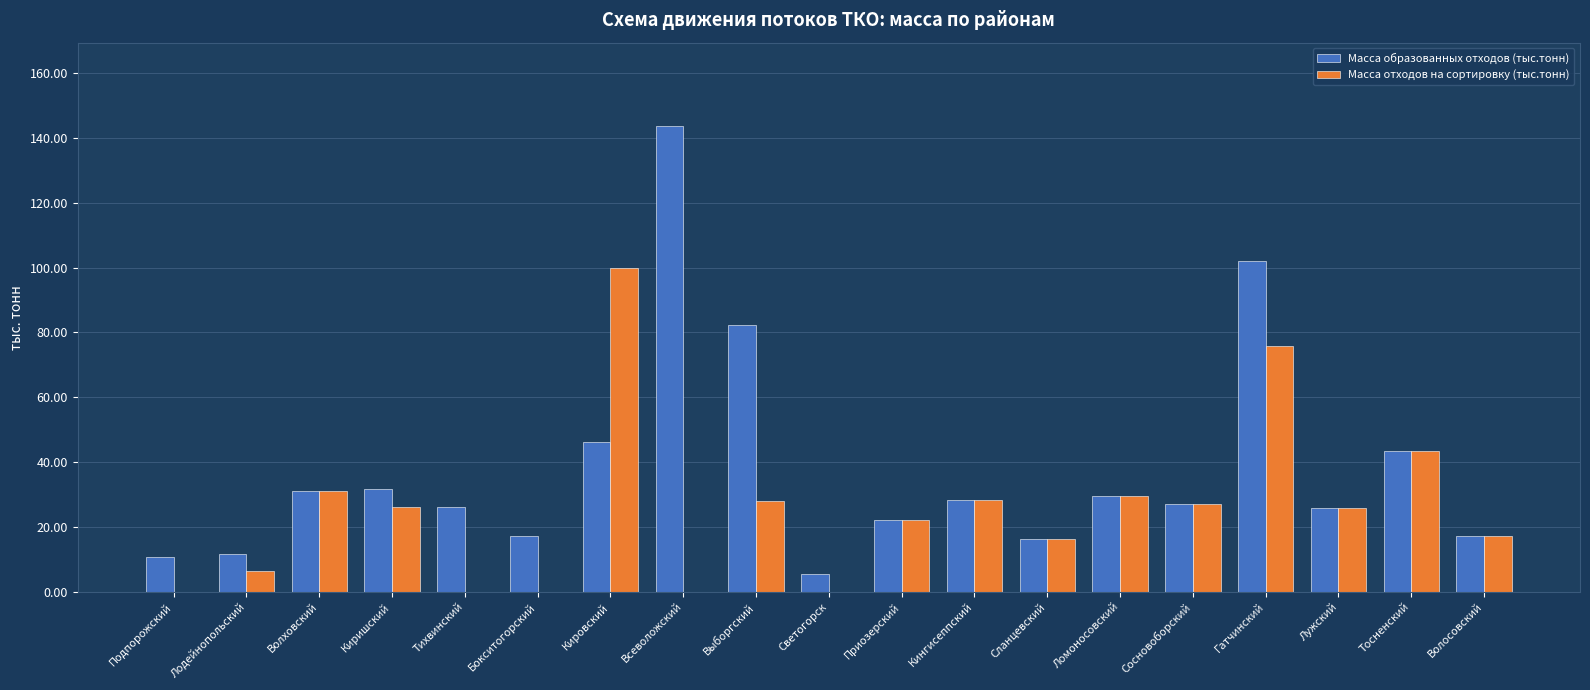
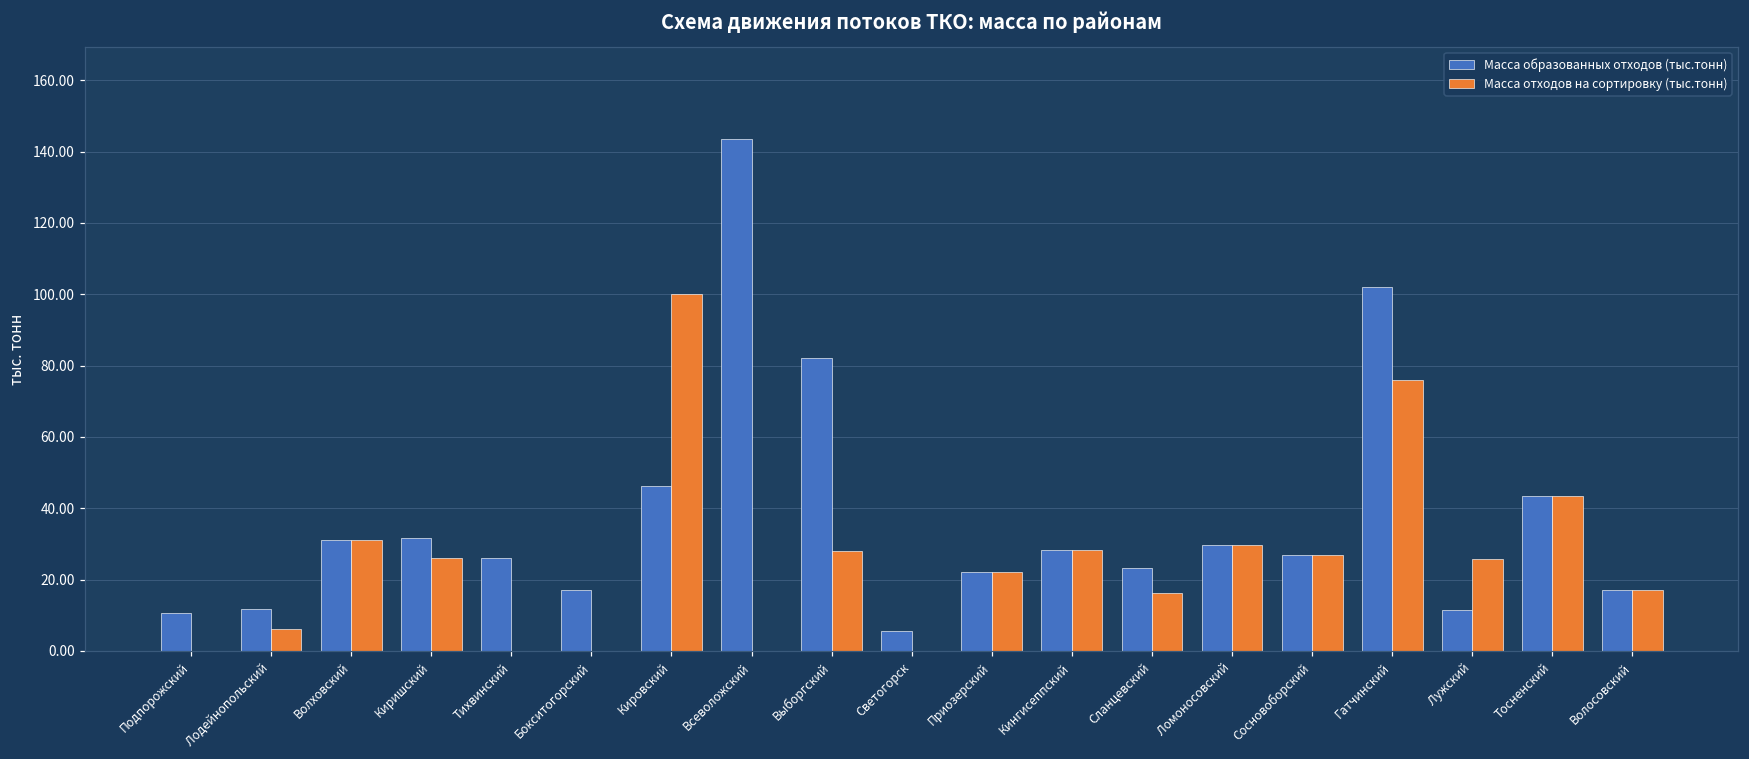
Масса образованных отходов (тыс.тонн), Сланцевский: 16 -> 23
Масса образованных отходов (тыс.тонн), Лужский: 26 -> 12
